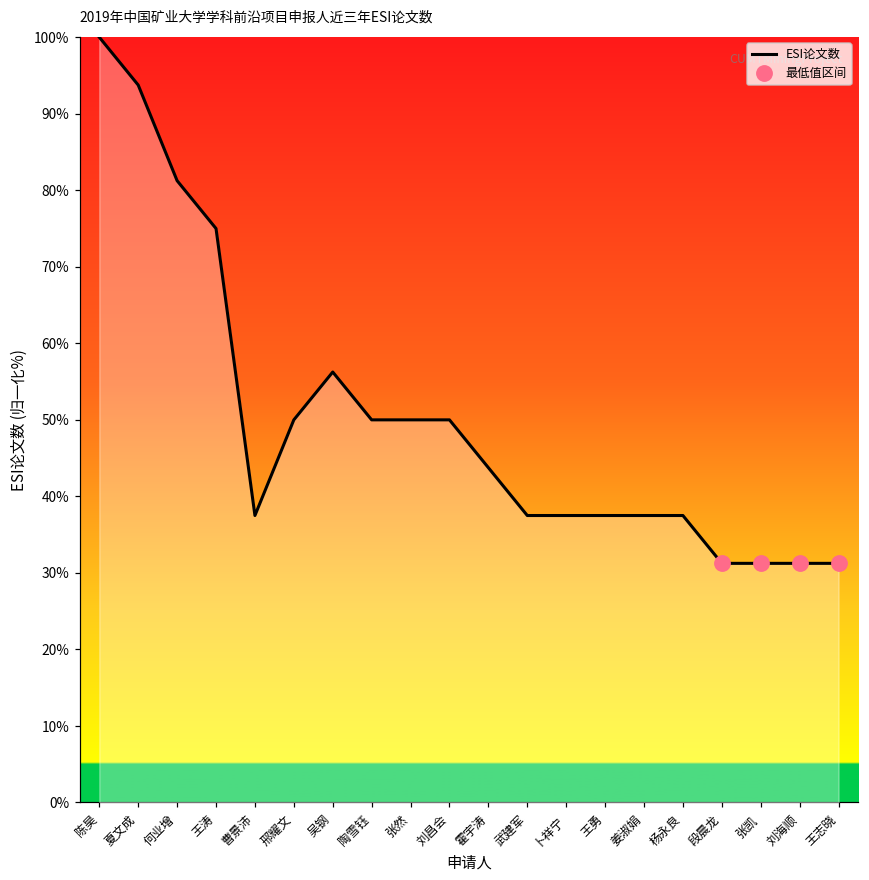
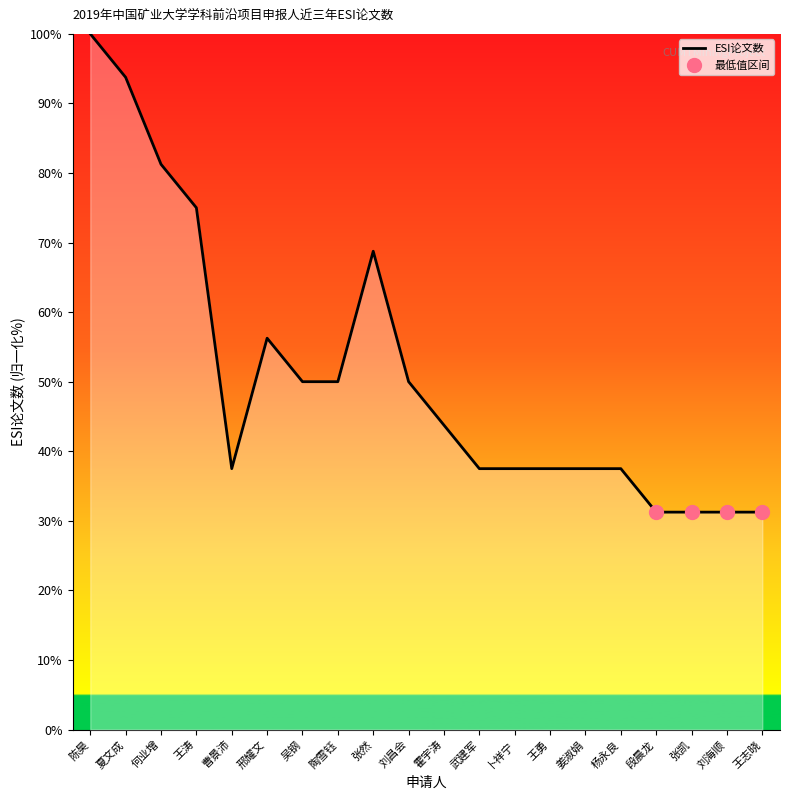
ESI论文数, 邢耀文: 50% -> 56%
ESI论文数, 吴钢: 56% -> 50%
ESI论文数, 张然: 50% -> 69%
